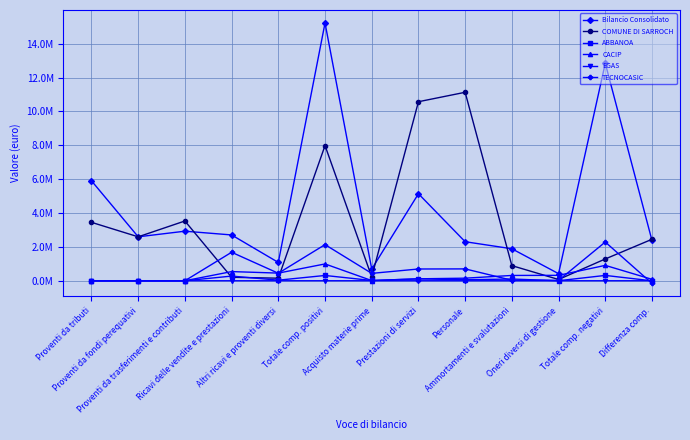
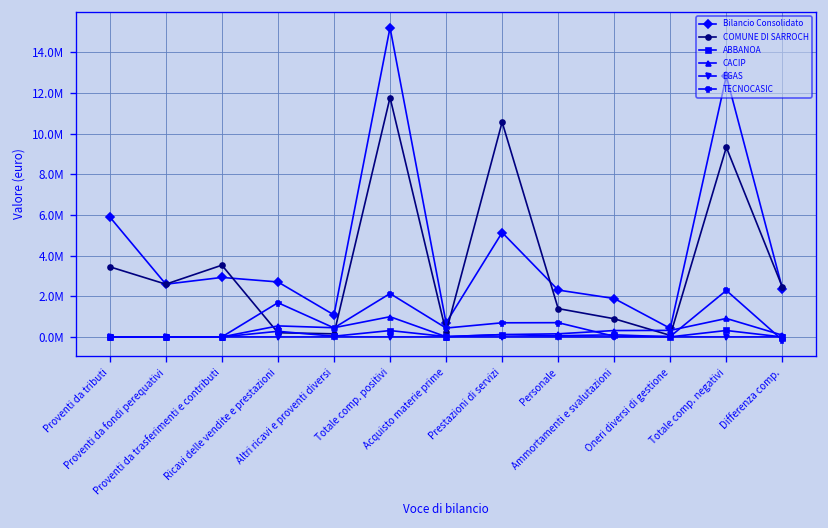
COMUNE DI SARROCH, Totale comp. positivi: 8000000 -> 11800000
COMUNE DI SARROCH, Personale: 11100000 -> 1400000
COMUNE DI SARROCH, Totale comp. negativi: 1300000 -> 9300000
